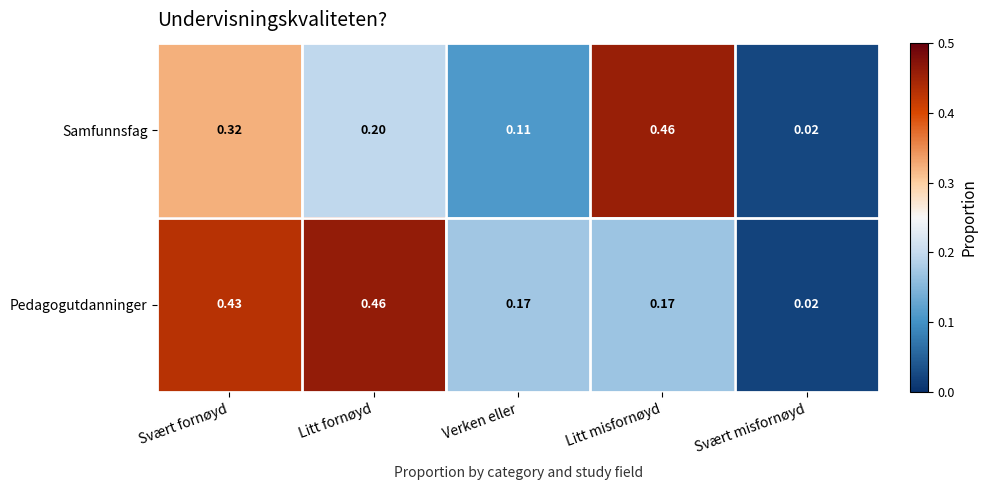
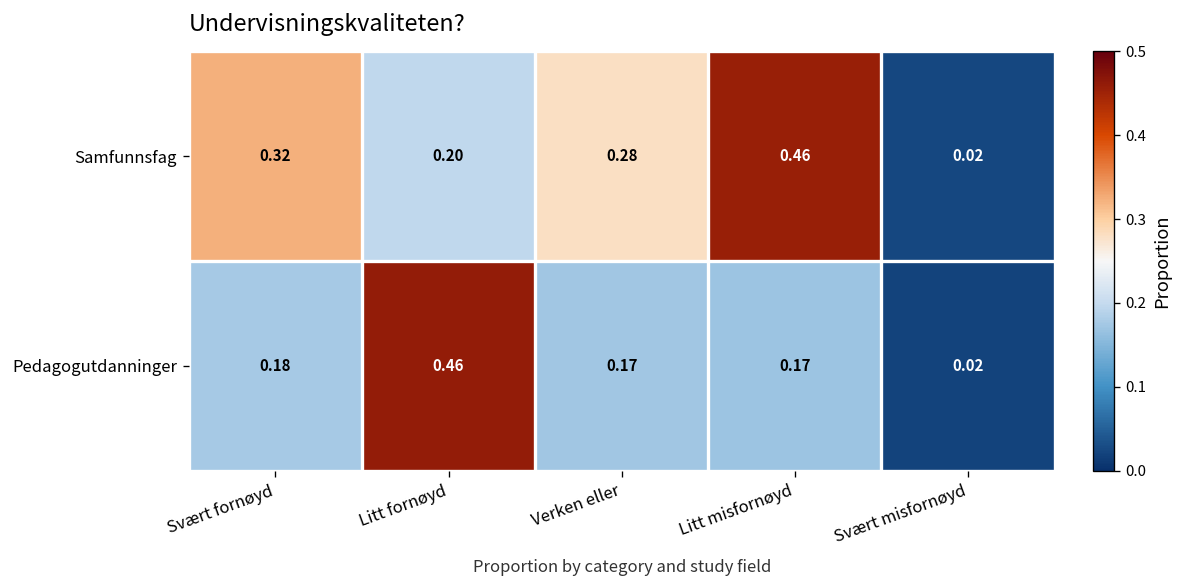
Samfunnsfag, Verken eller: 0.11 -> 0.28
Pedagogutdanninger, Svært fornøyd: 0.43 -> 0.18
